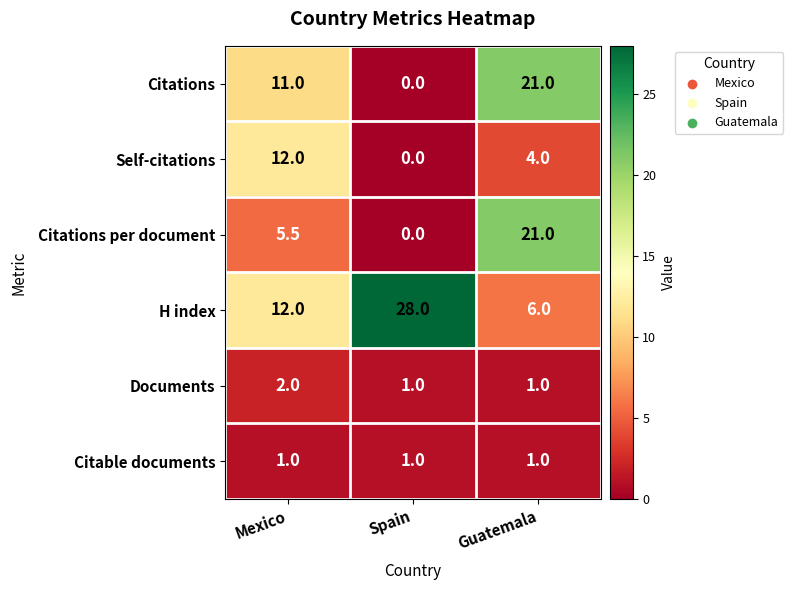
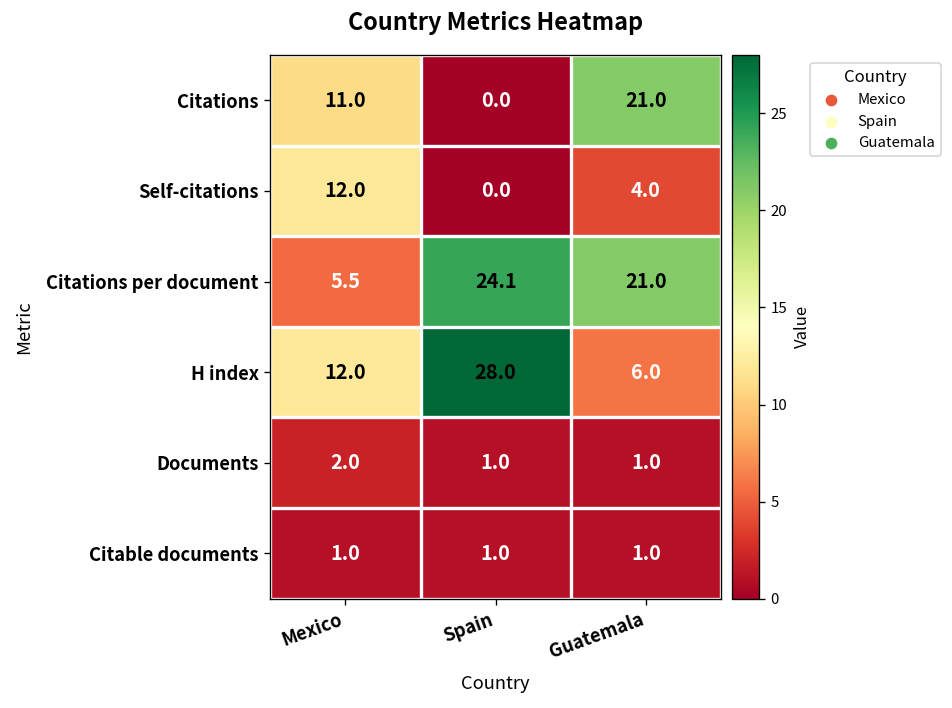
Citations per document, Spain: 0.0 -> 24.1
